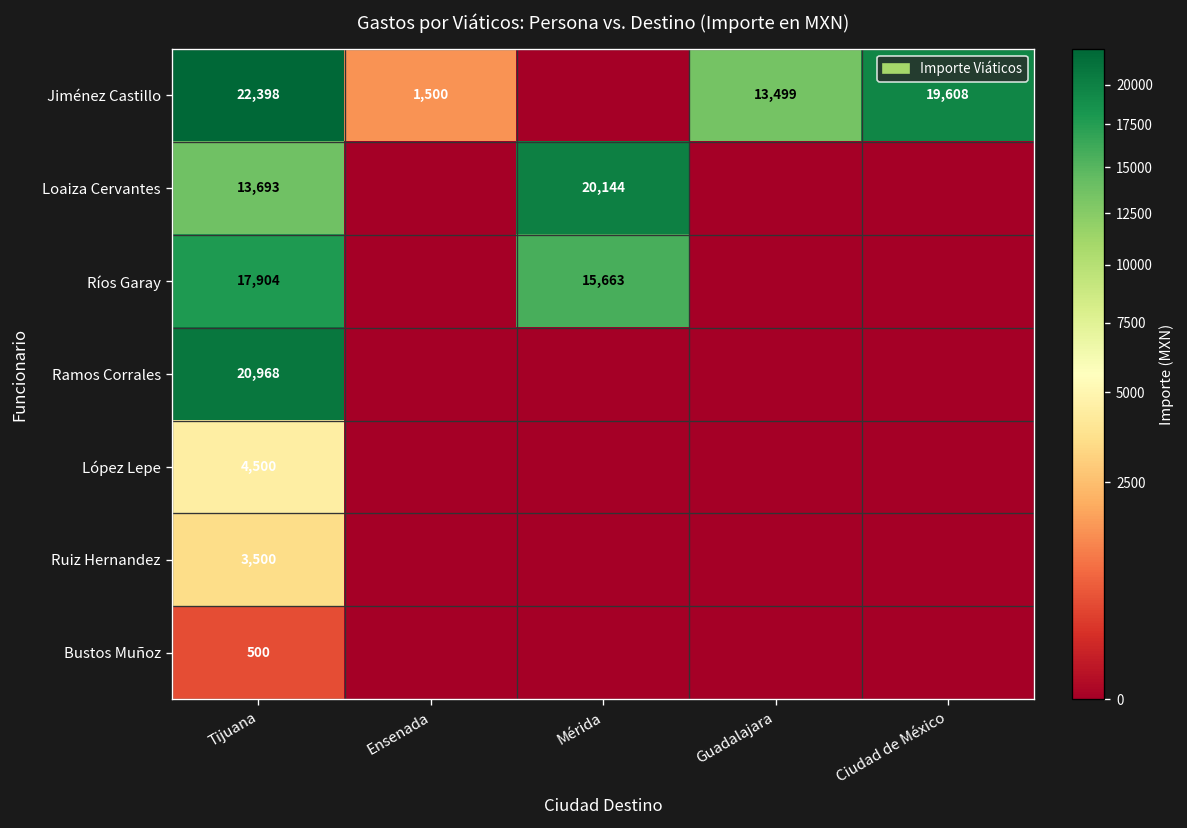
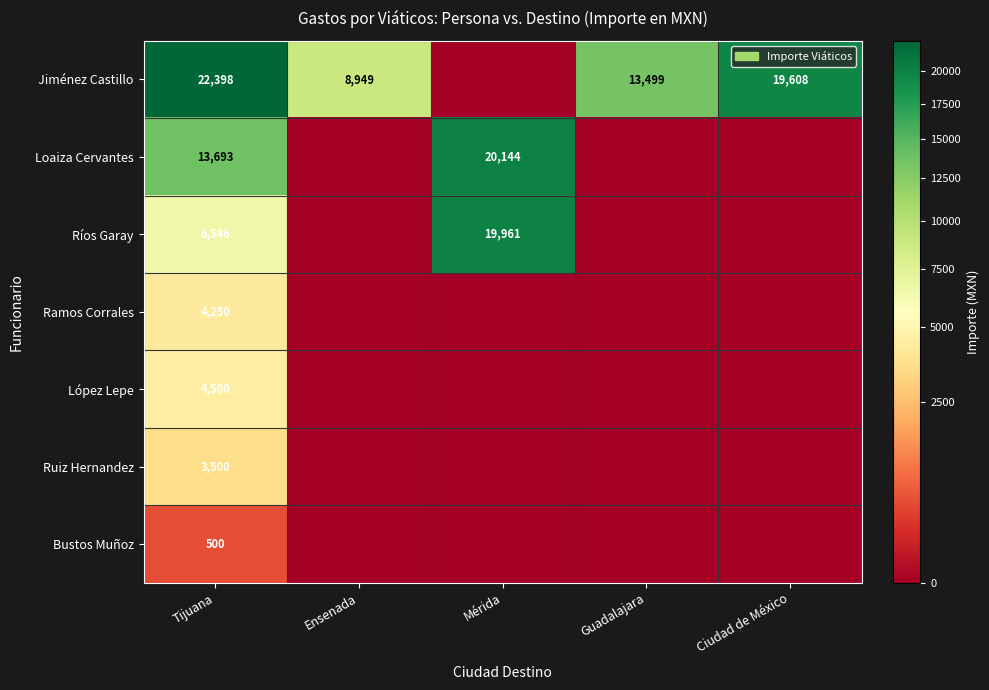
Jiménez Castillo, Ensenada: 1,500 -> 8,949
Ríos Garay, Tijuana: 17,904 -> 6,546
Ríos Garay, Mérida: 15,663 -> 19,961
Ramos Corrales, Tijuana: 20,968 -> 4,250
